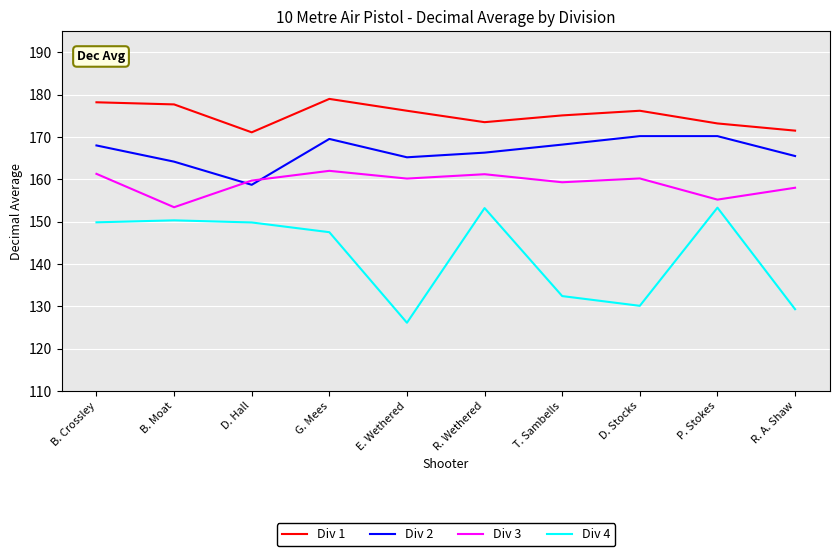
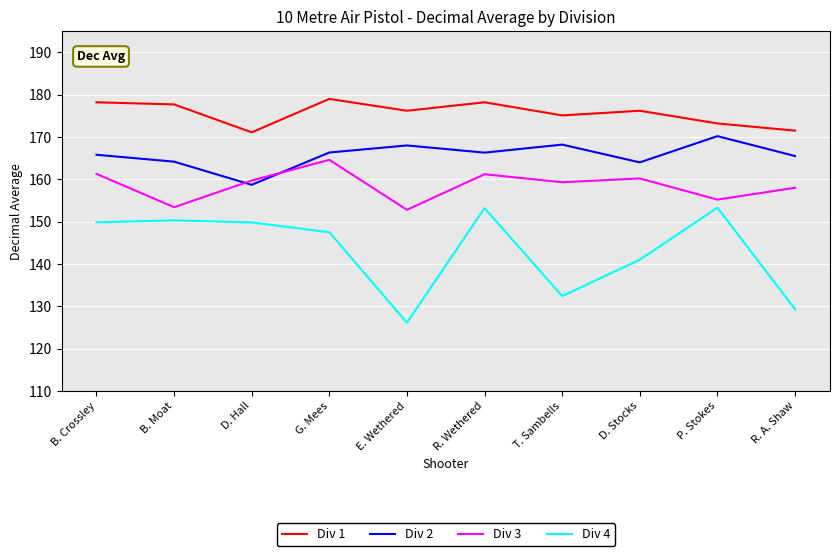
Div 2, B. Crossley: 168 -> 166
Div 2, G. Mees: 170 -> 166
Div 3, G. Mees: 162 -> 165
Div 2, E. Wethered: 165 -> 168
Div 3, E. Wethered: 160 -> 153
Div 1, R. Wethered: 174 -> 178
Div 2, D. Stocks: 170 -> 164
Div 4, D. Stocks: 130 -> 141
